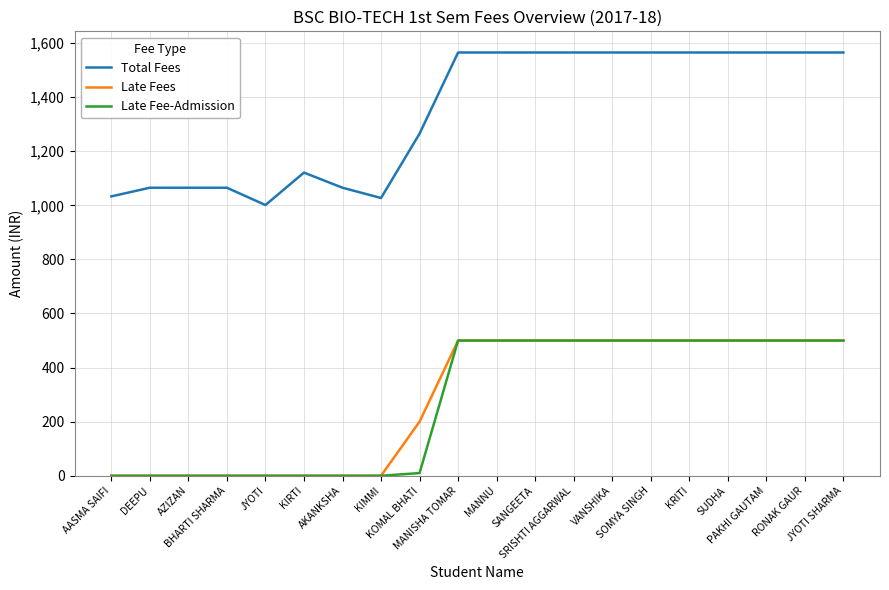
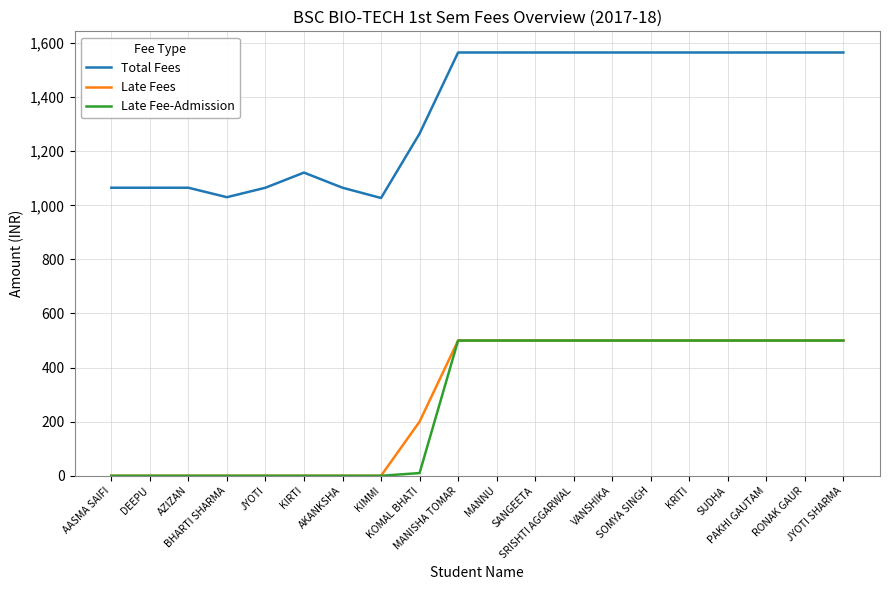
Total Fees, AASMA SAIFI: 1,030 -> 1,070
Total Fees, BHARTI SHARMA: 1,070 -> 1,030
Total Fees, JYOTI: 1,000 -> 1,070
